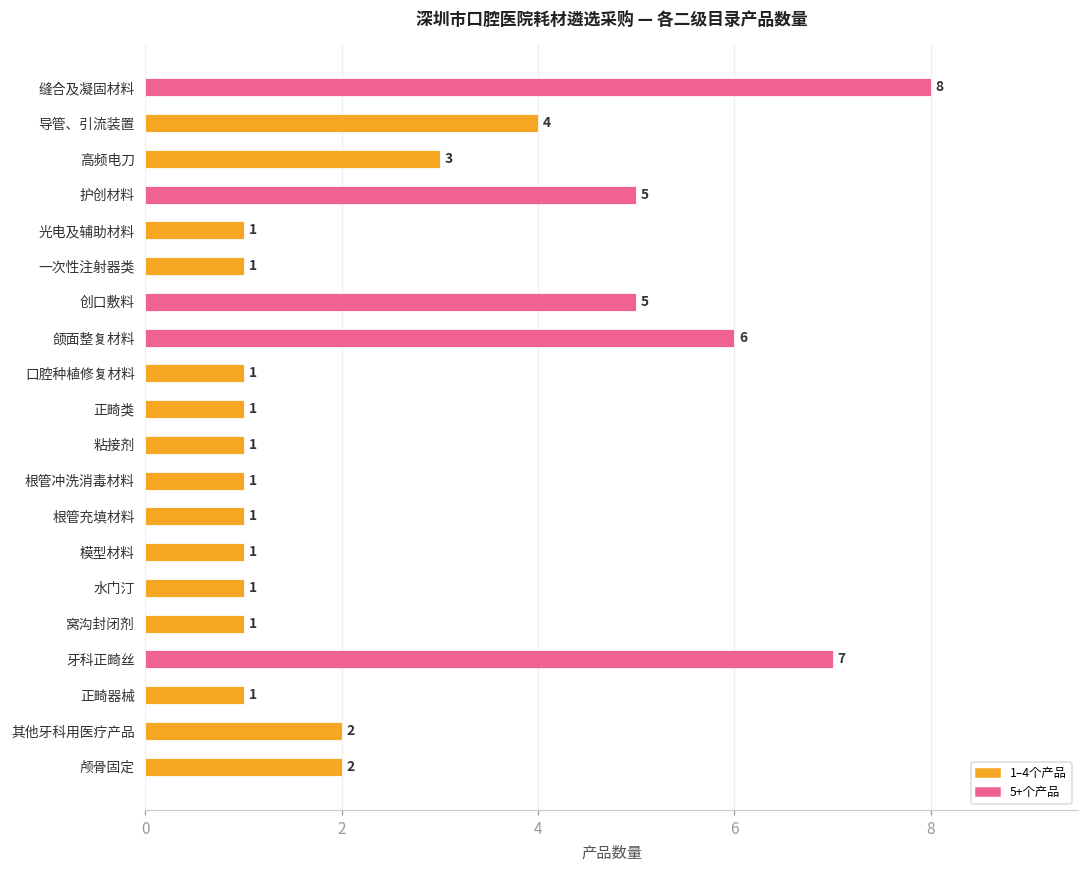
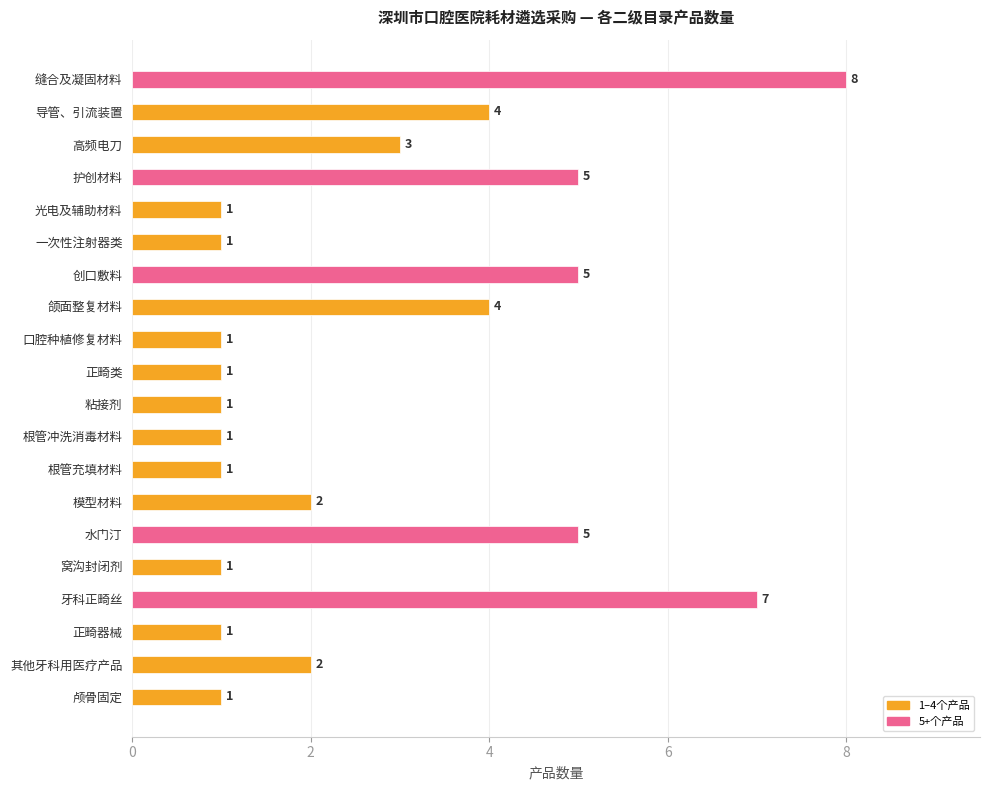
颌面整复材料: 6 -> 4
模型材料: 1 -> 2
水门汀: 1 -> 5
颅骨固定: 2 -> 1
